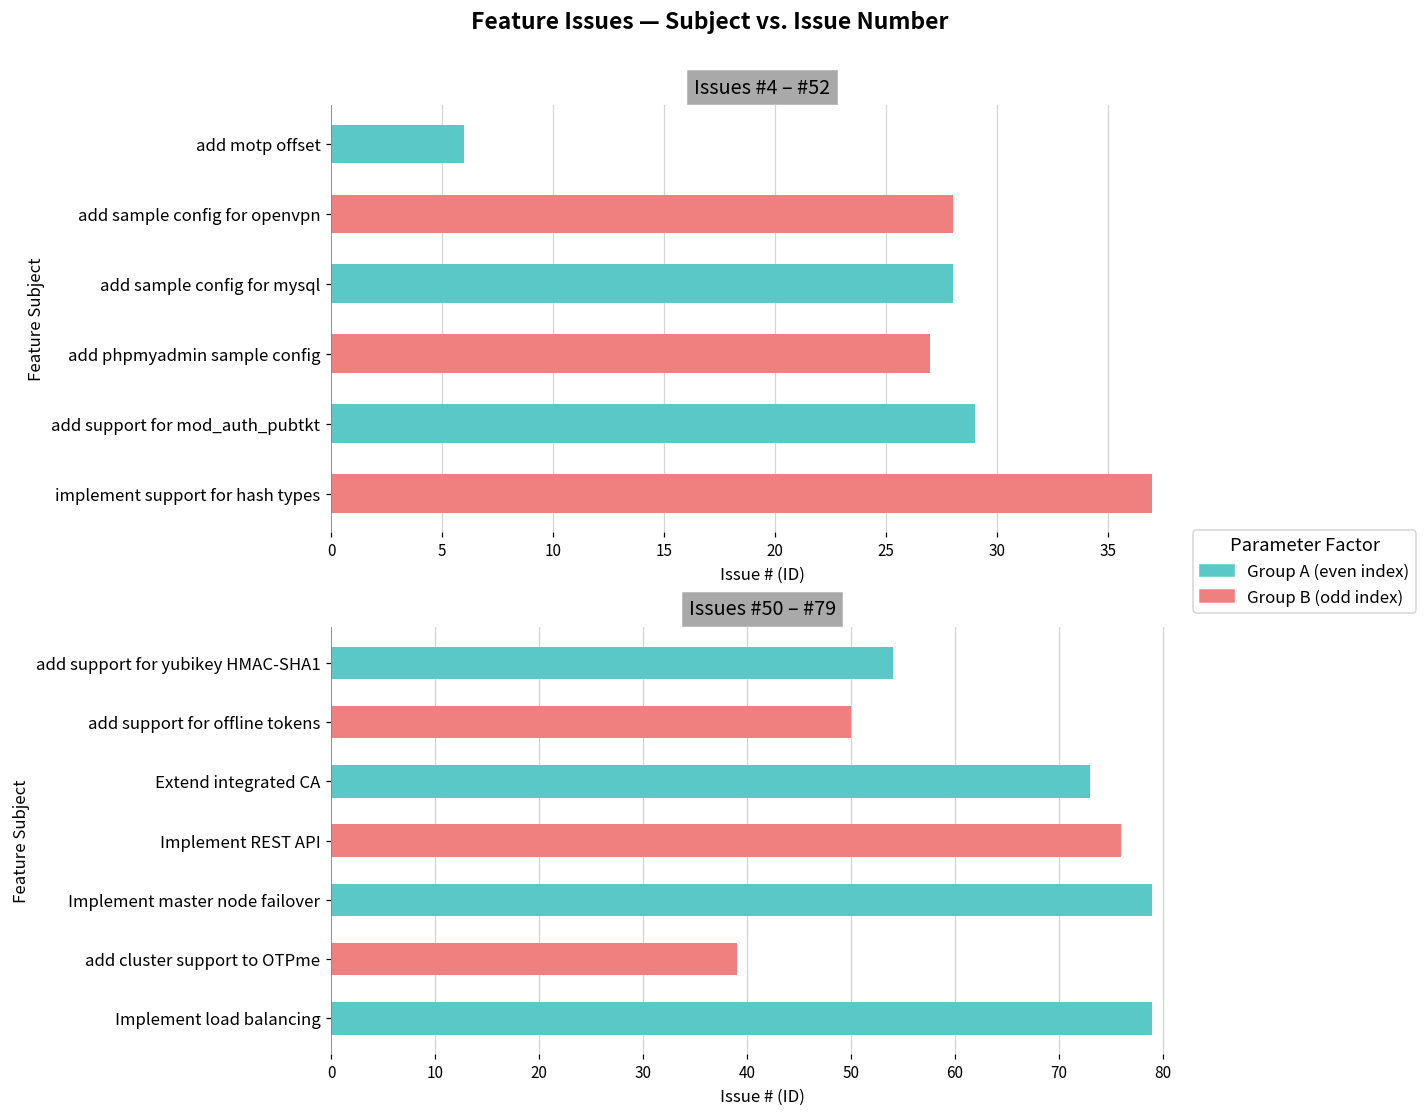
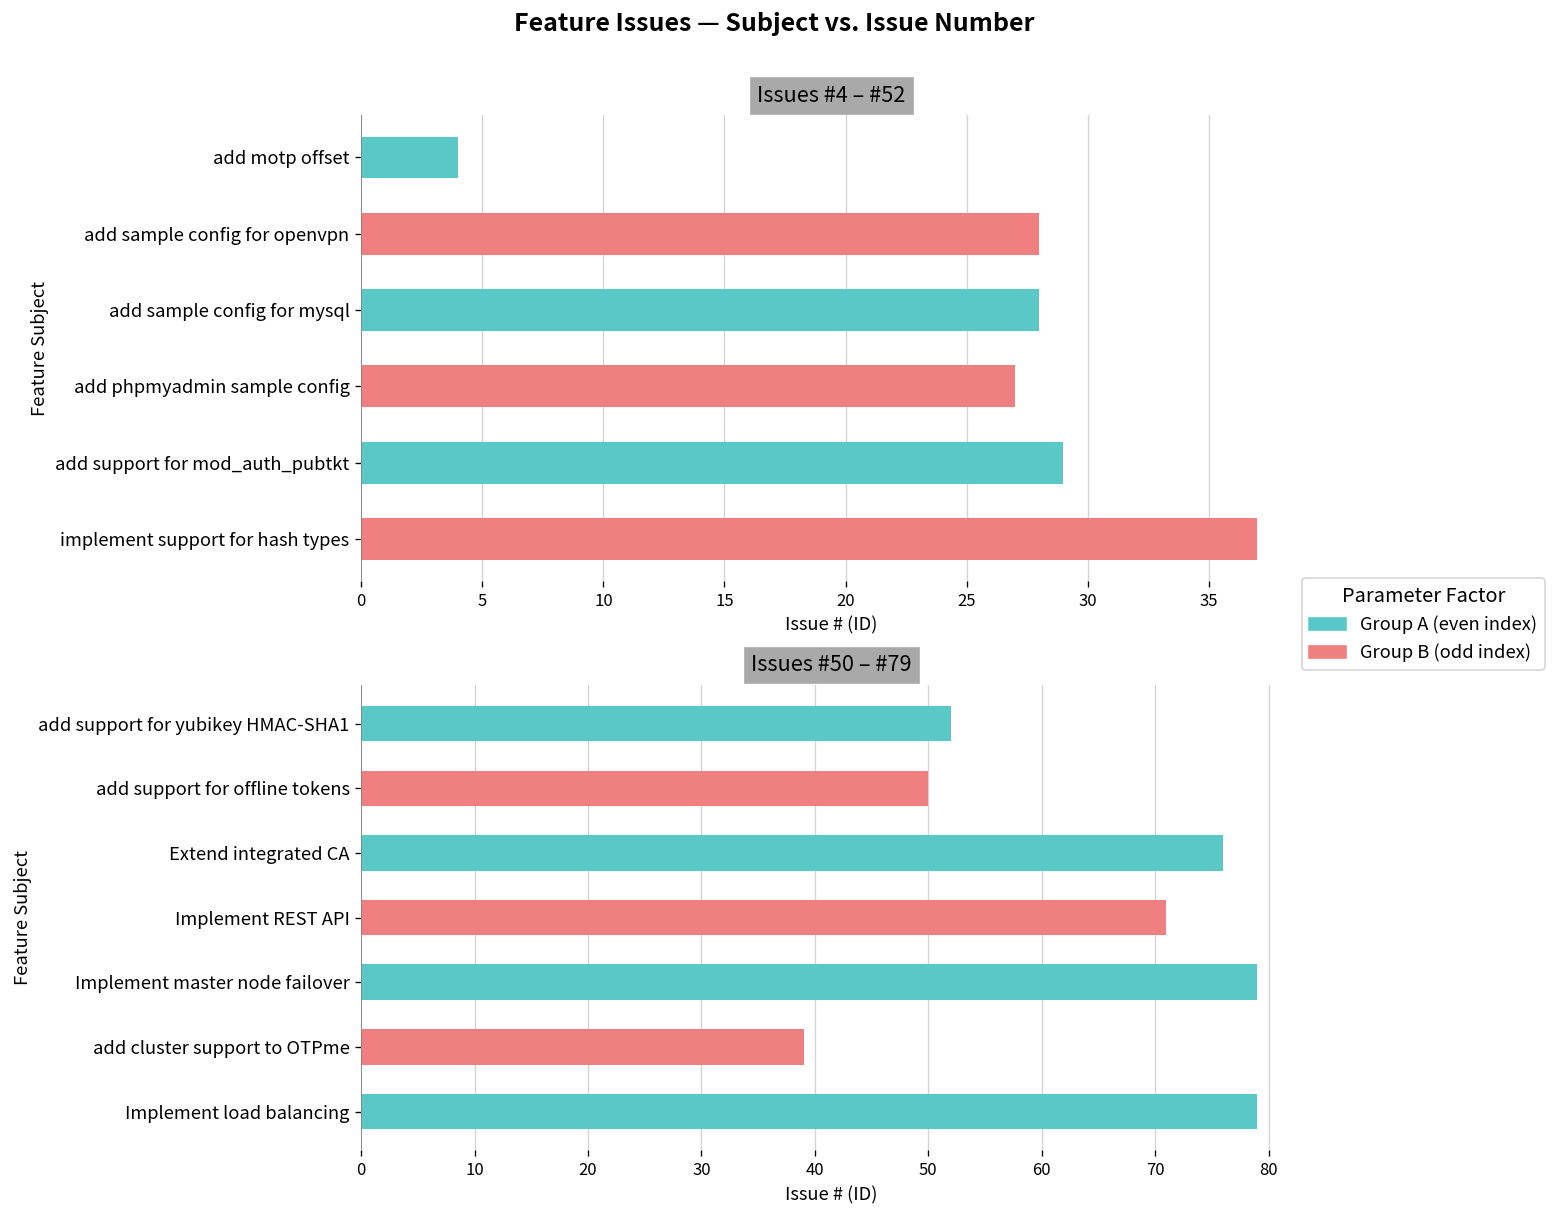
Issues #4 – #52, add motp offset: 6 -> 4
Issues #50 – #79, add support for yubikey HMAC-SHA1: 54 -> 52
Issues #50 – #79, Extend integrated CA: 73 -> 76
Issues #50 – #79, Implement REST API: 76 -> 71
